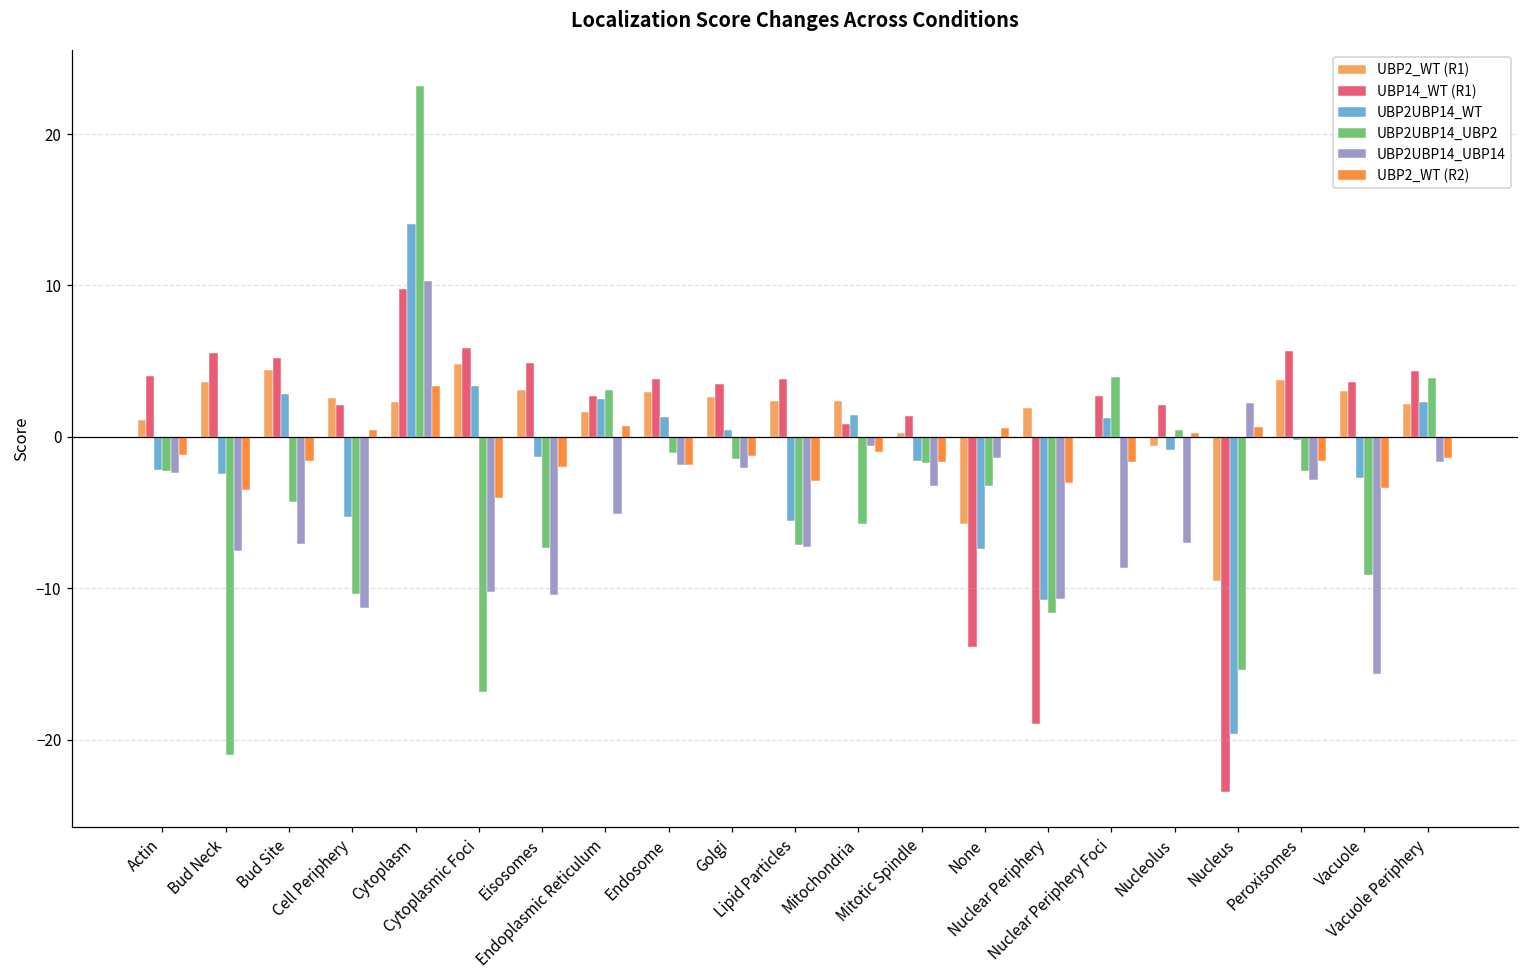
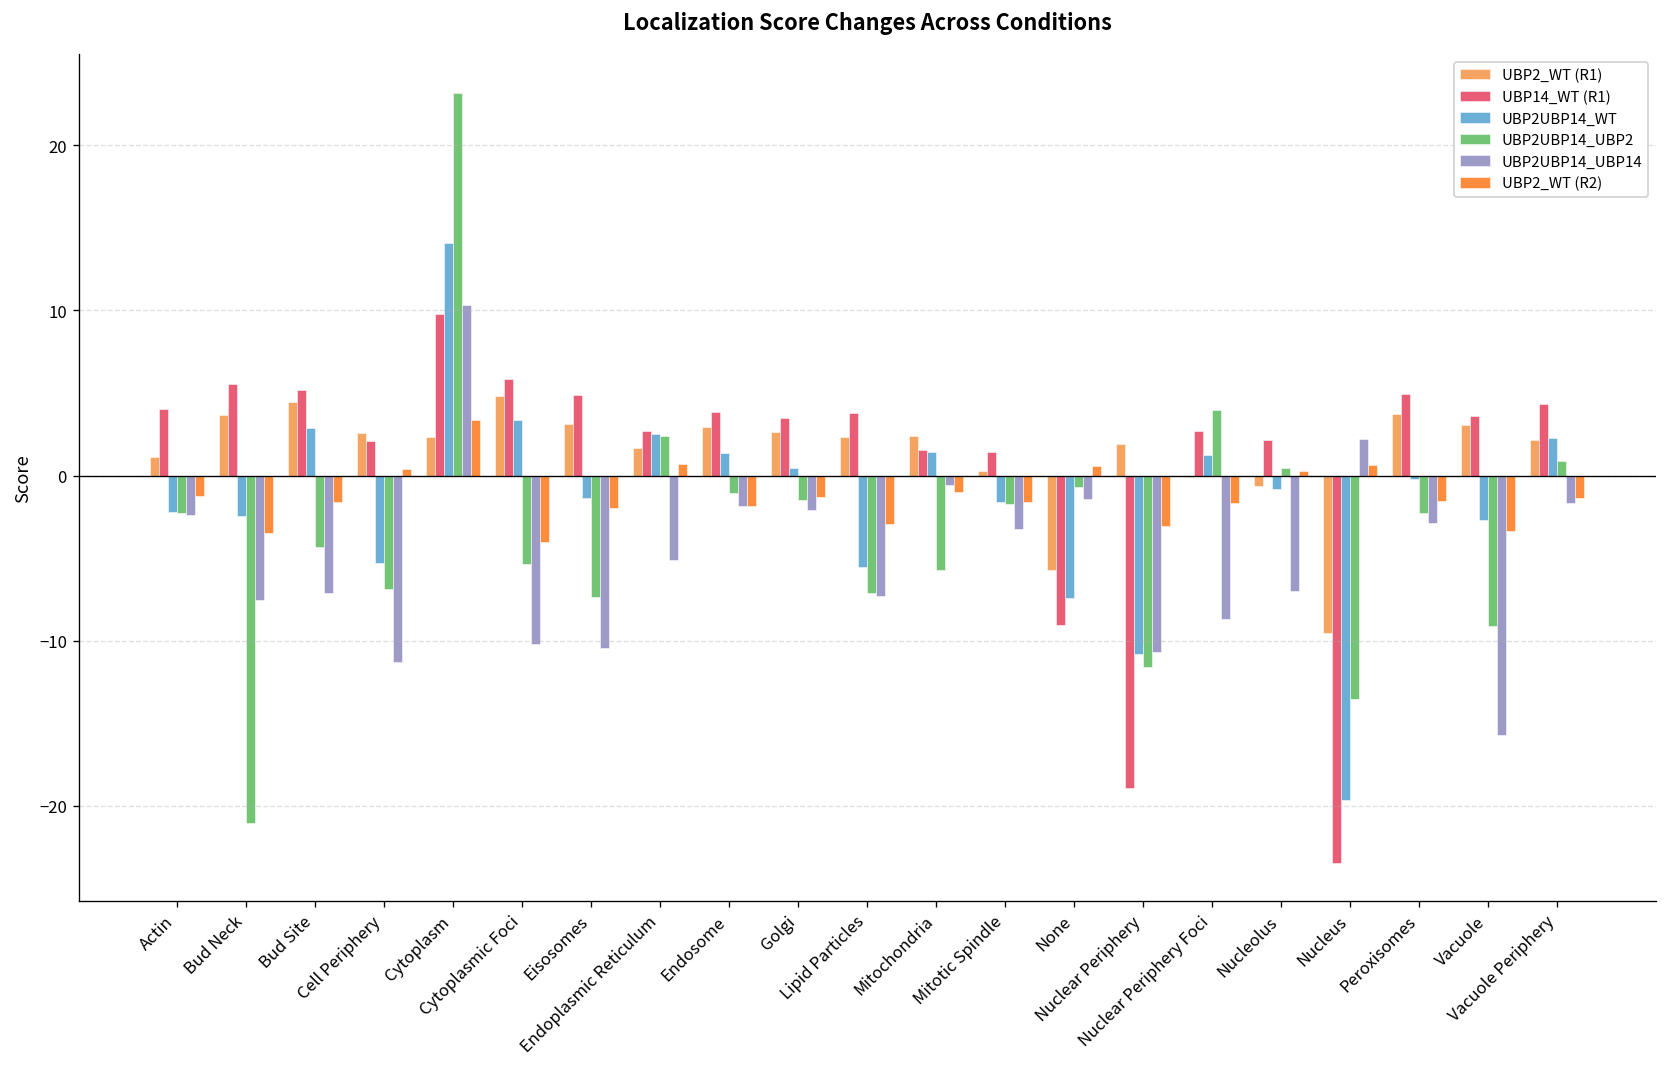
UBP2UBP14_UBP2, Cell Periphery: -10.4 -> -6.9
UBP2UBP14_UBP2, Cytoplasmic Foci: -16.9 -> -5.4
UBP2UBP14_UBP2, Endoplasmic Reticulum: 3.1 -> 2.4
UBP14_WT (R1), Mitochondria: 0.8 -> 1.6
UBP14_WT (R1), None: -13.9 -> -9.1
UBP2UBP14_UBP2, None: -3.2 -> -0.7
UBP2UBP14_UBP2, Nucleus: -15.4 -> -13.5
UBP14_WT (R1), Peroxisomes: 5.7 -> 4.9
UBP2UBP14_UBP2, Vacuole Periphery: 3.9 -> 0.9
